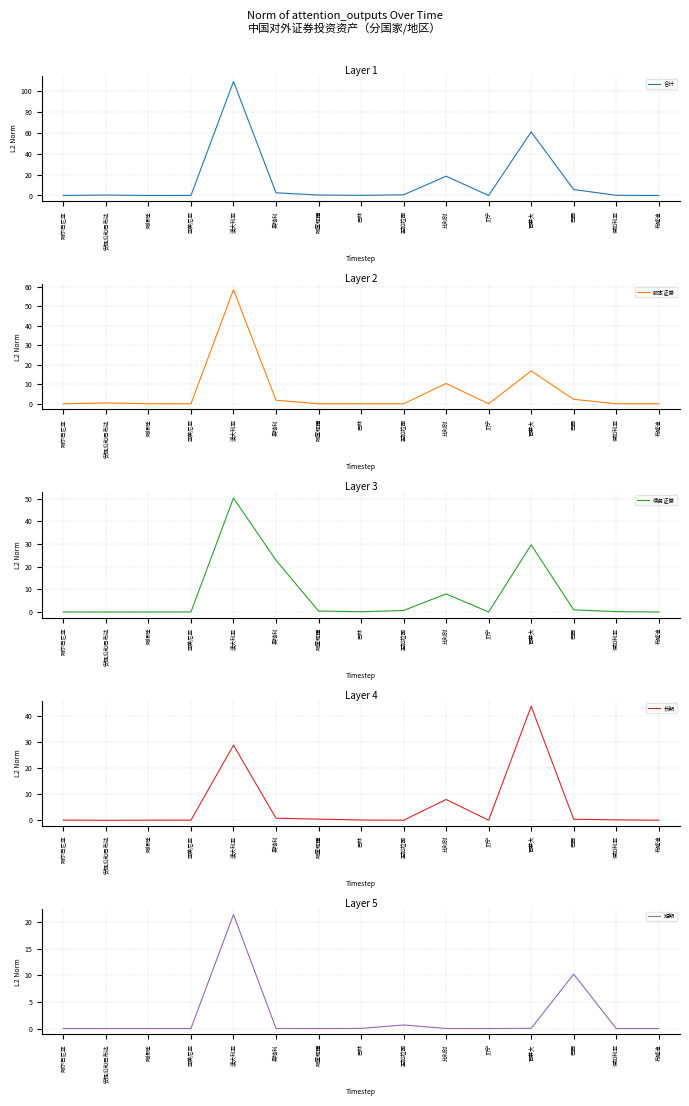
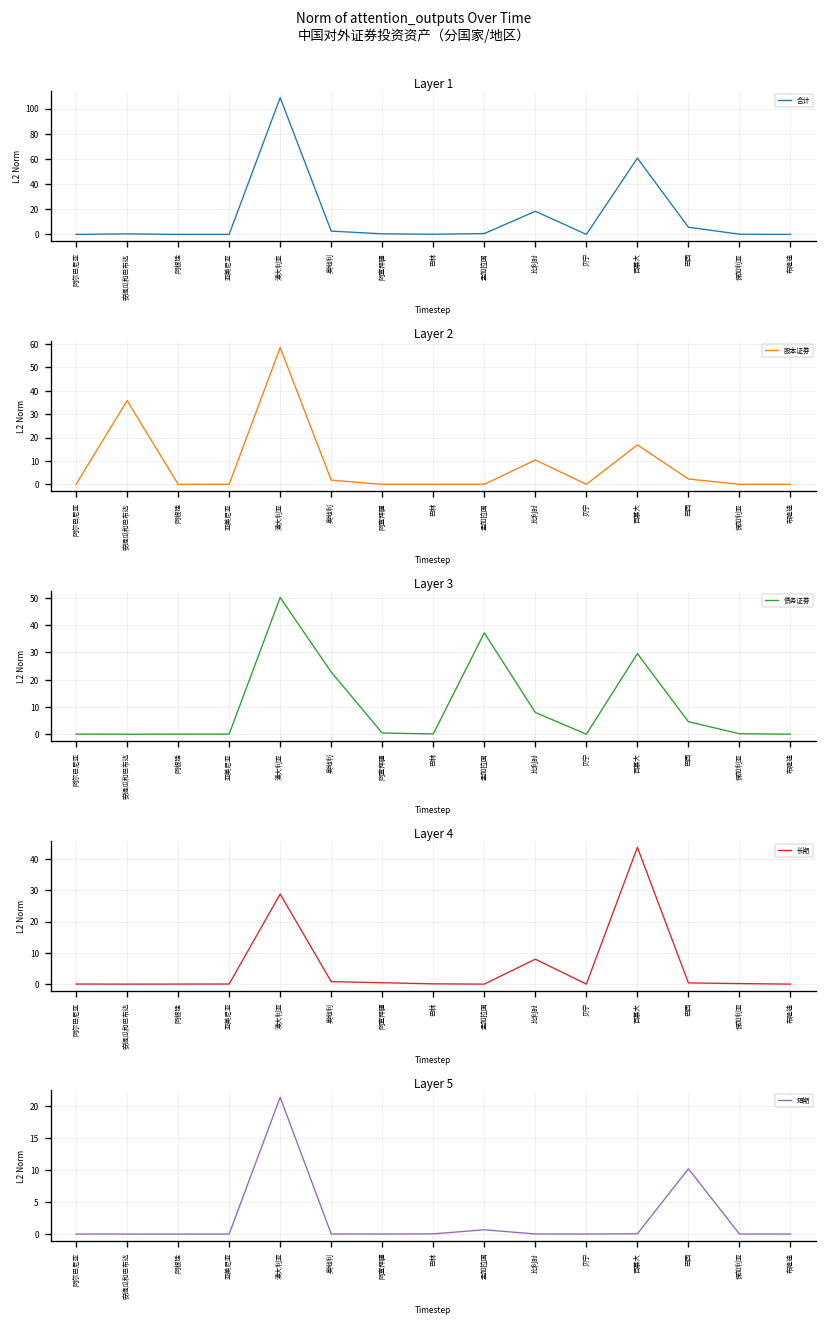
Layer 2, 安提瓜和巴布达: 0 -> 36
Layer 3, 孟加拉国: 1 -> 37
Layer 3, 巴西: 1 -> 5
